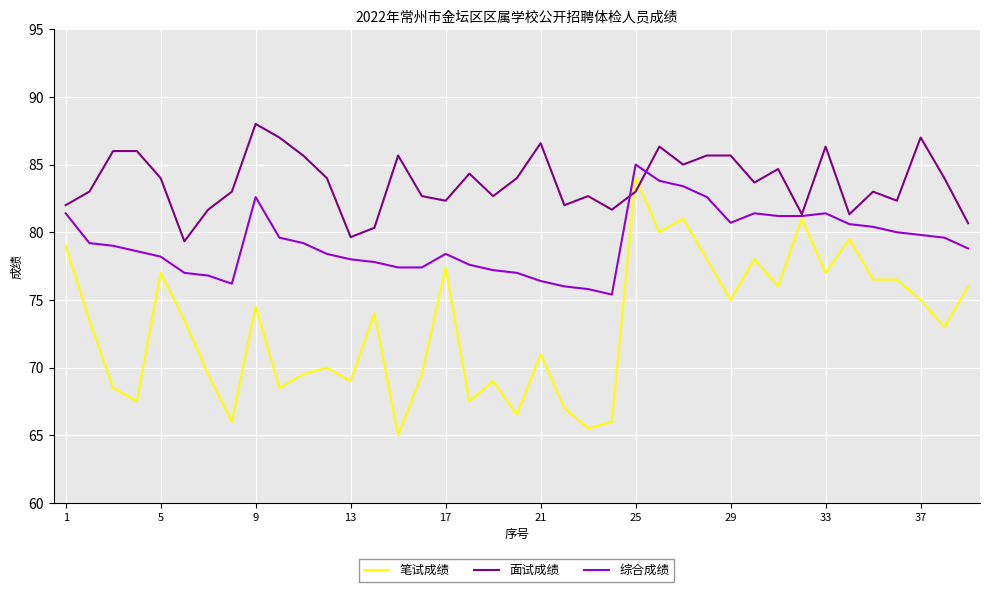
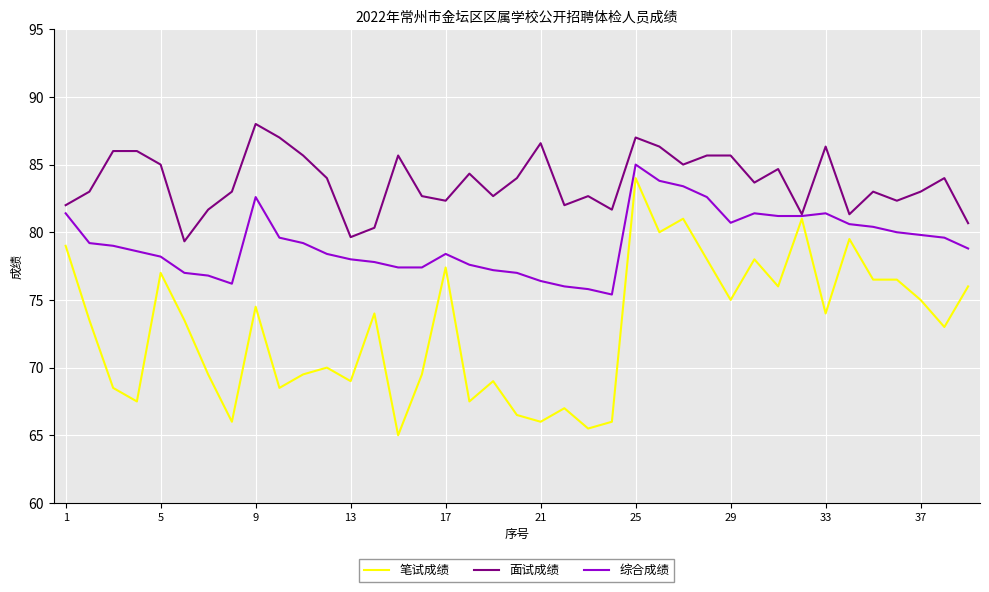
面试成绩, 5: 84 -> 85
笔试成绩, 21: 71 -> 66
面试成绩, 25: 83 -> 87
笔试成绩, 33: 77 -> 74
面试成绩, 37: 87 -> 83
